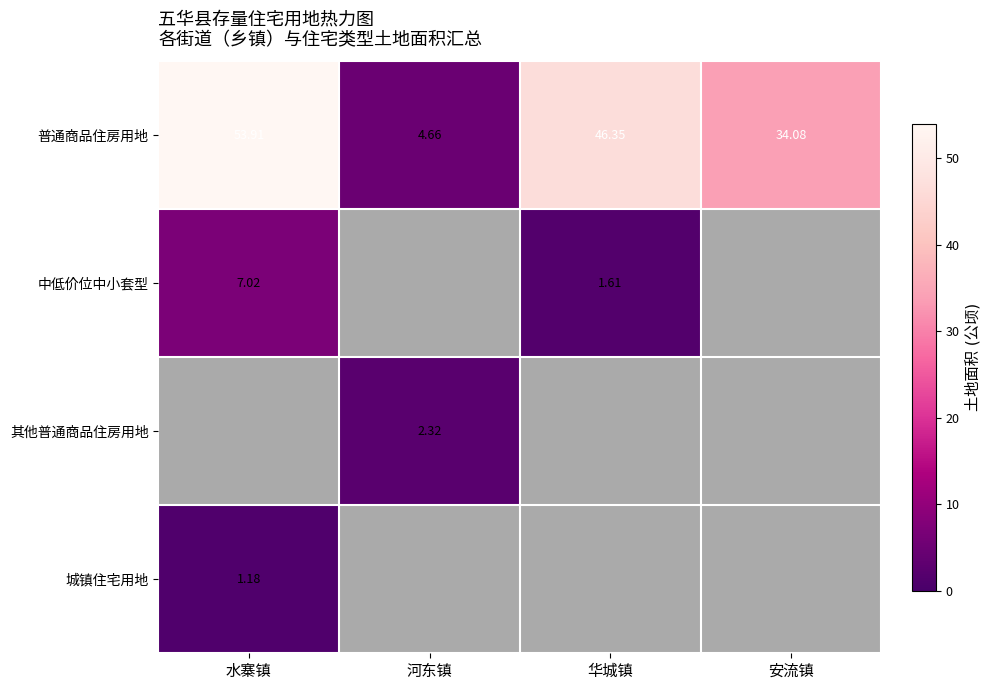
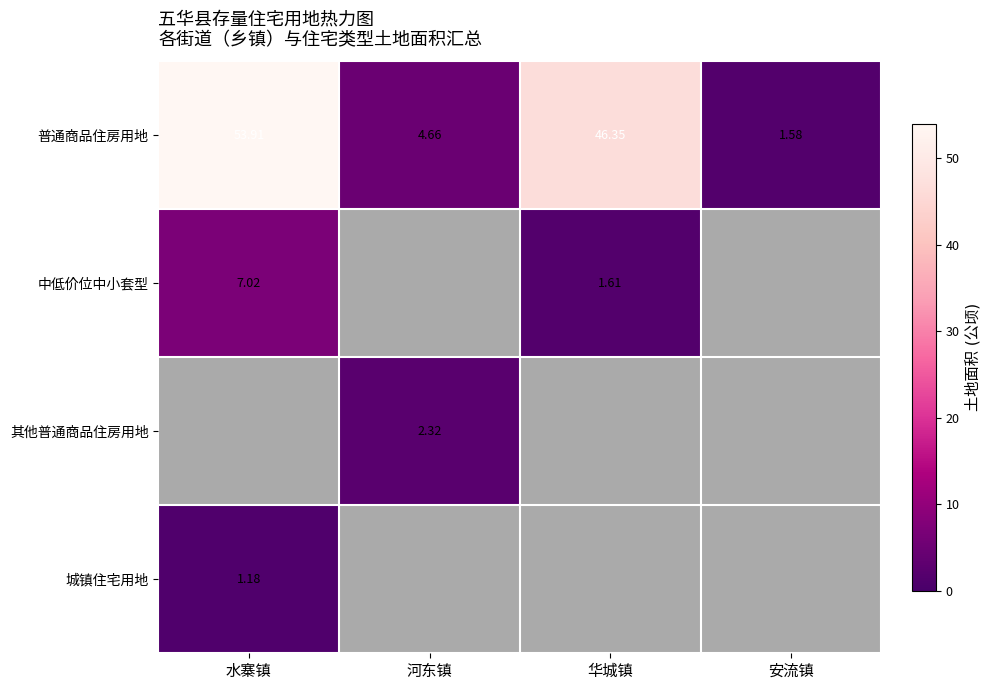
普通商品住房用地, 安流镇: 34.08 -> 1.58
